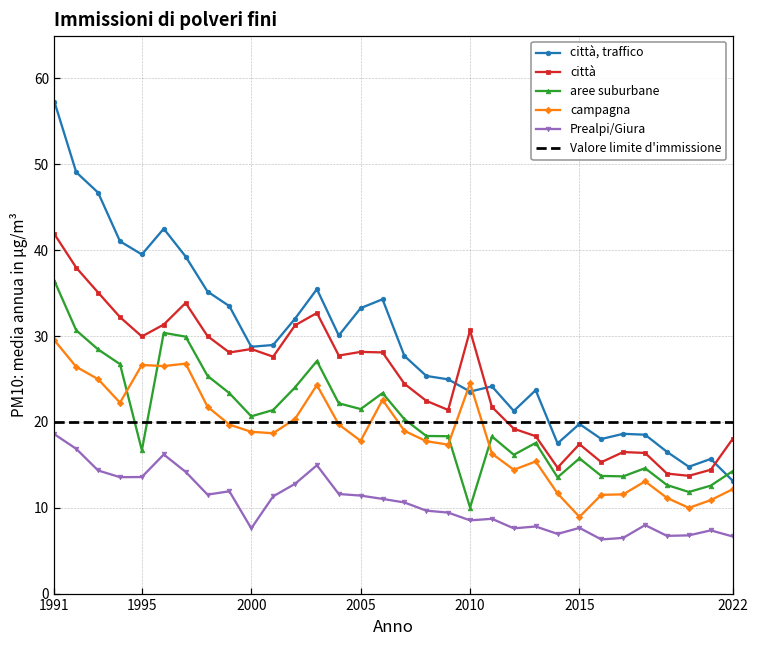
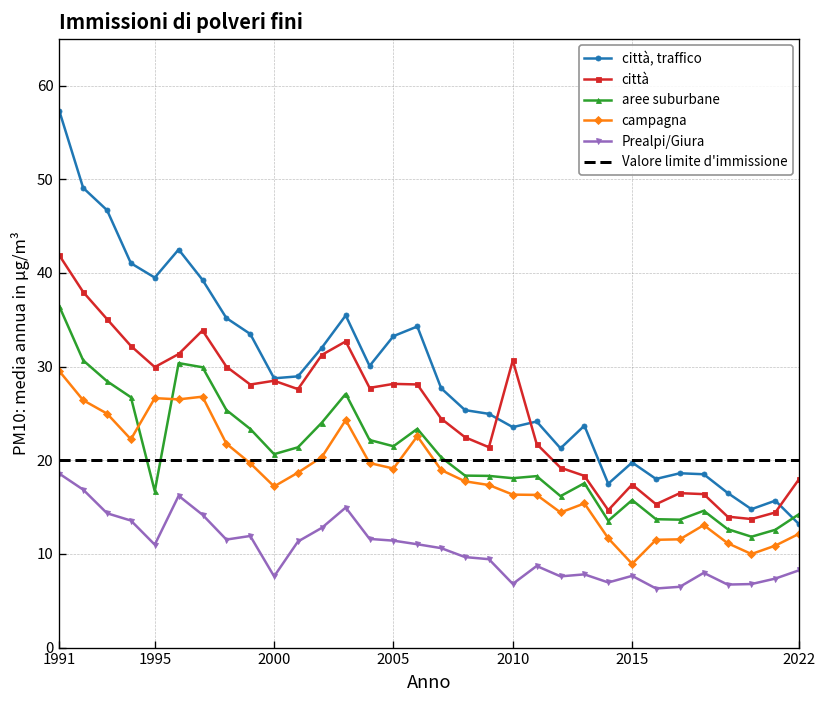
Prealpi/Giura, 1995: 14 -> 11
campagna, 2000: 19 -> 17
campagna, 2005: 18 -> 19
aree suburbane, 2010: 10 -> 18
campagna, 2010: 24 -> 16
Prealpi/Giura, 2010: 9 -> 7
Prealpi/Giura, 2022: 7 -> 8
